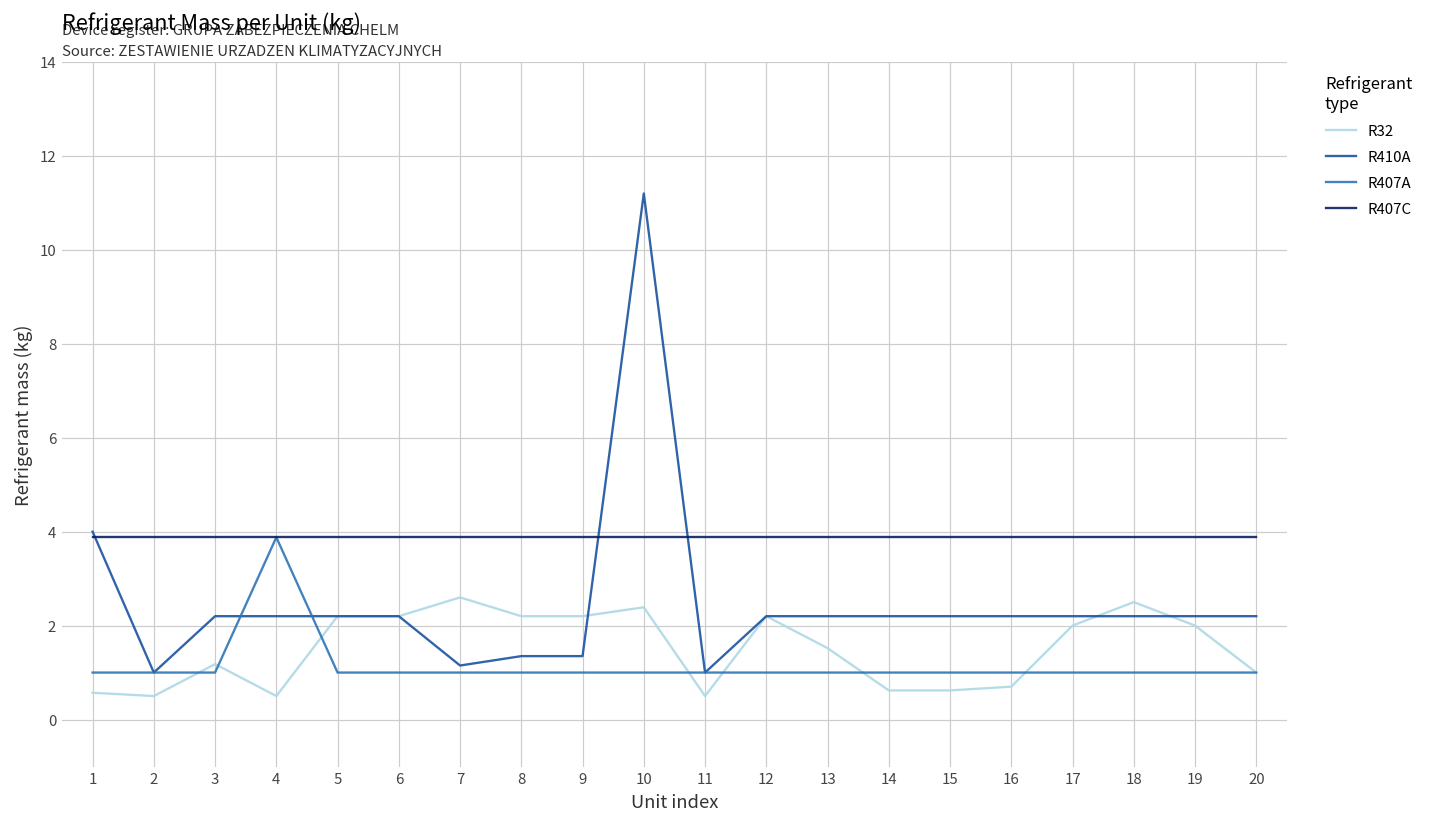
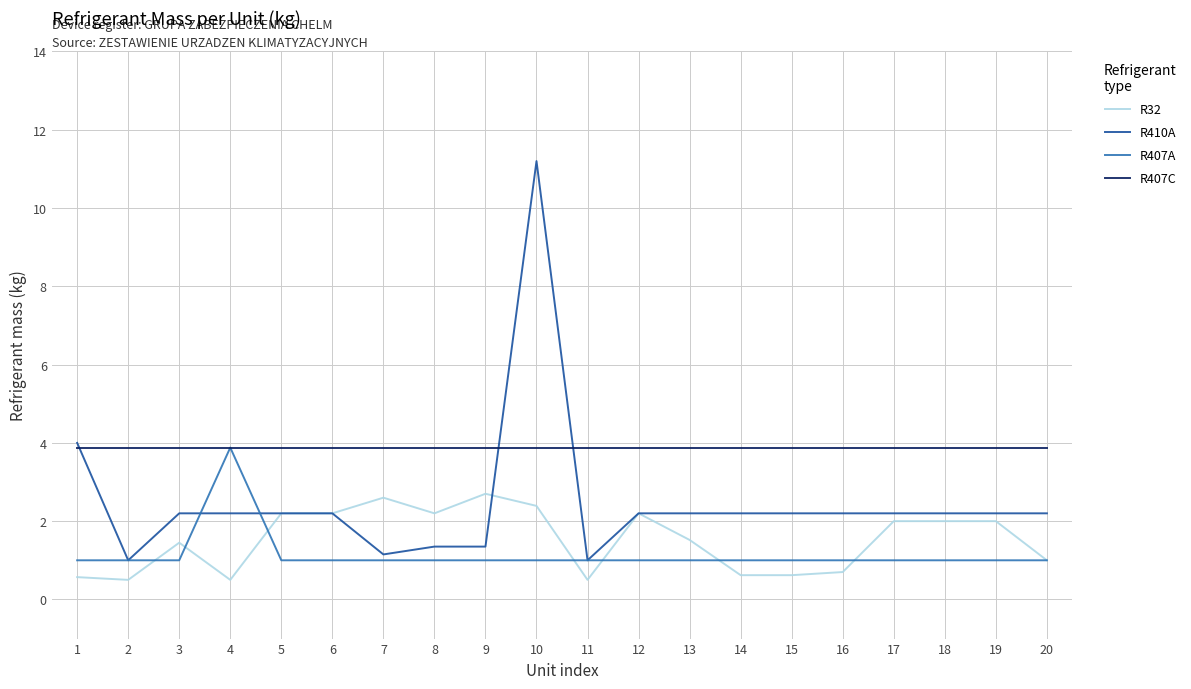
R32, 3: 1.2 -> 1.5
R32, 9: 2.2 -> 2.7
R32, 18: 2.5 -> 2.0
